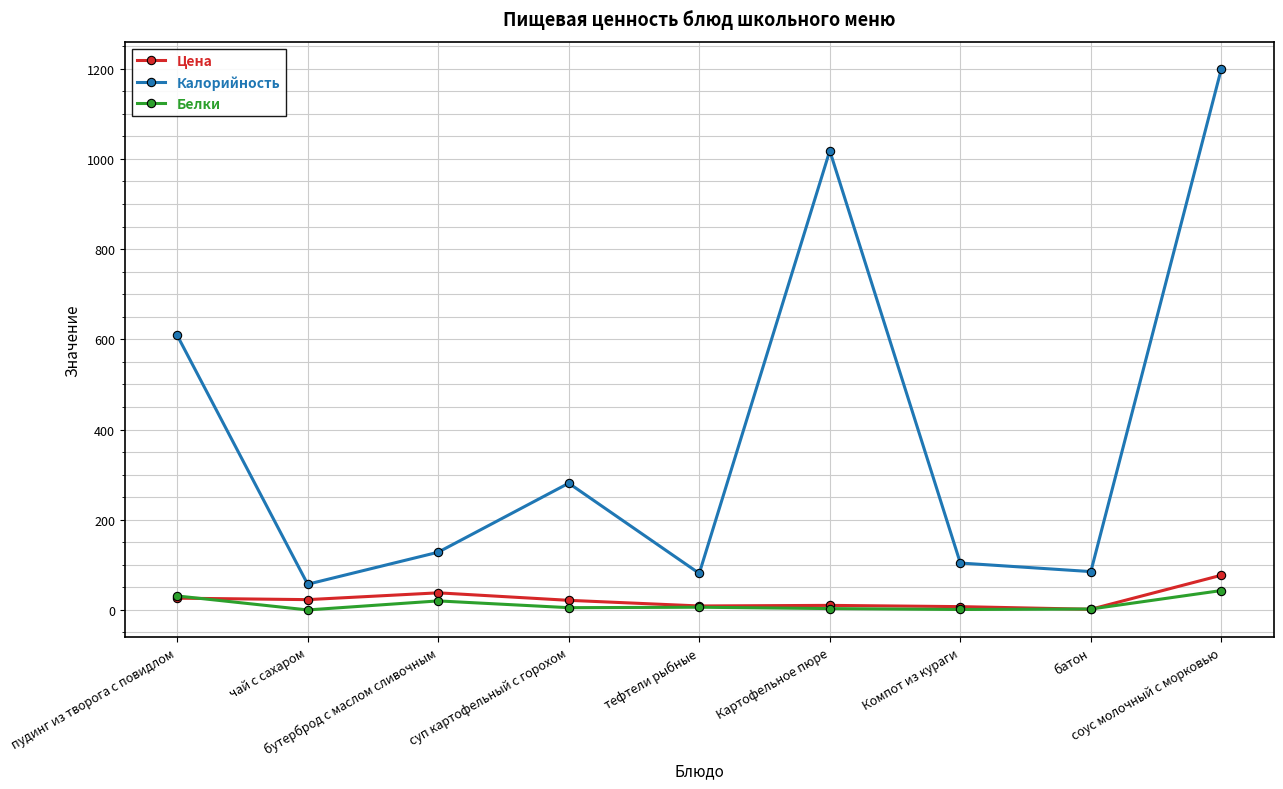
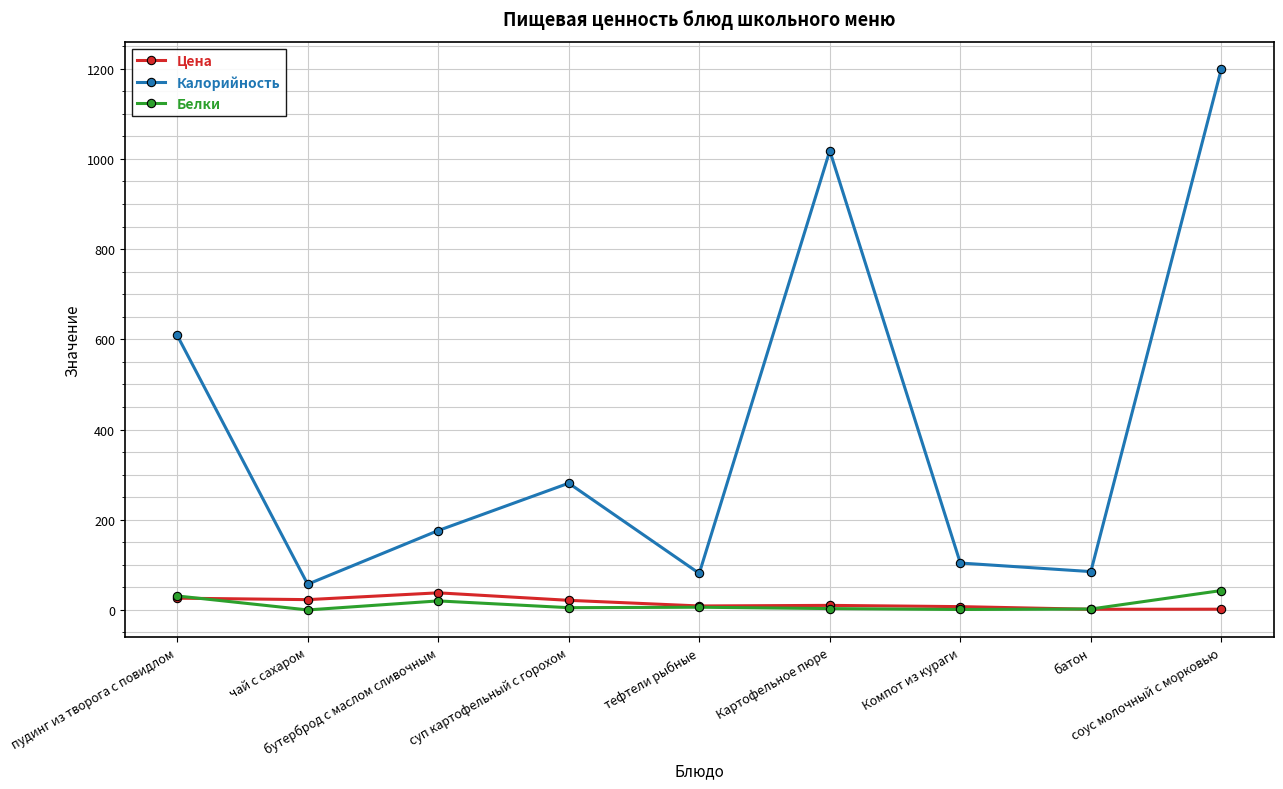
Калорийность, бутерброд с маслом сливочным: 130 -> 180
Цена, соус молочный с морковью: 80 -> 0
